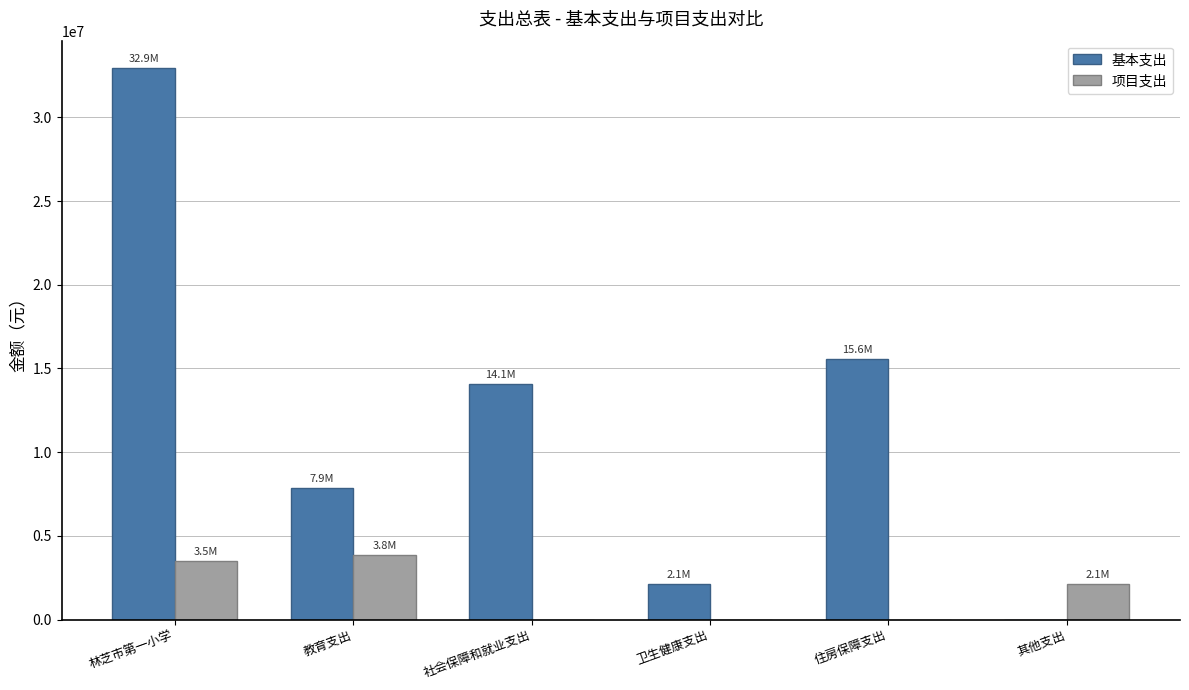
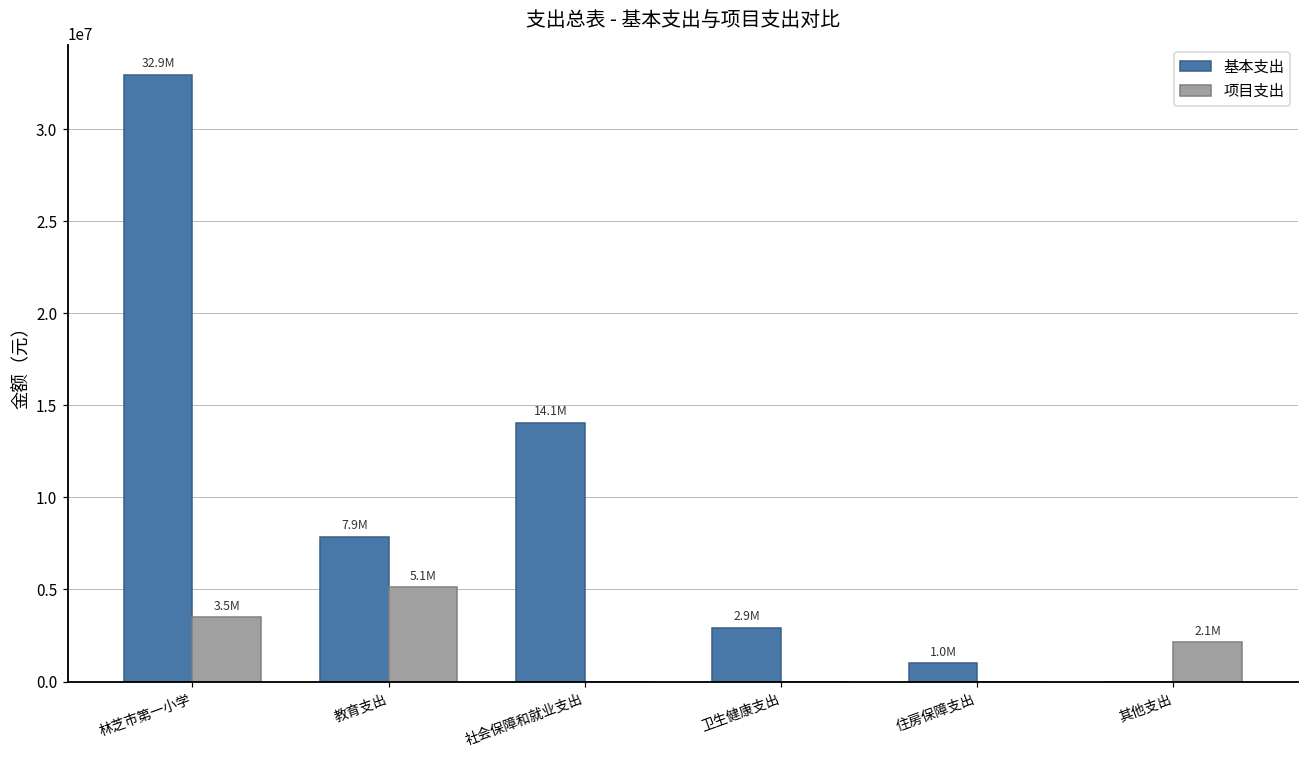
项目支出, 教育支出: 3.8M -> 5.1M
基本支出, 卫生健康支出: 2.1M -> 2.9M
基本支出, 住房保障支出: 15.6M -> 1.0M
